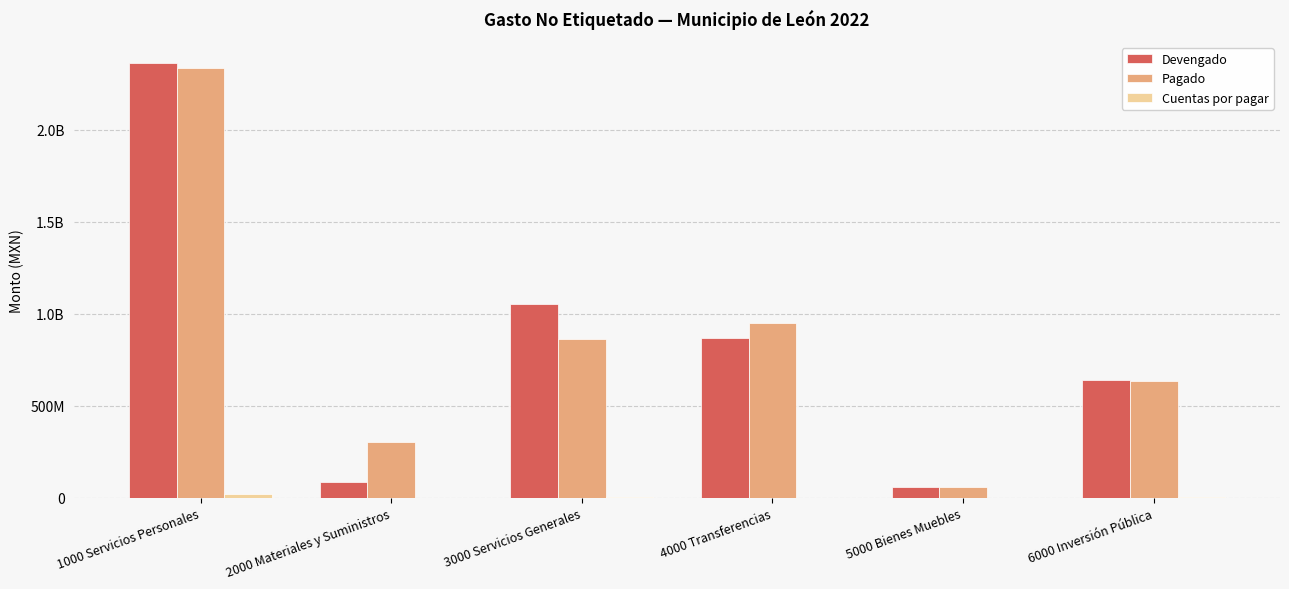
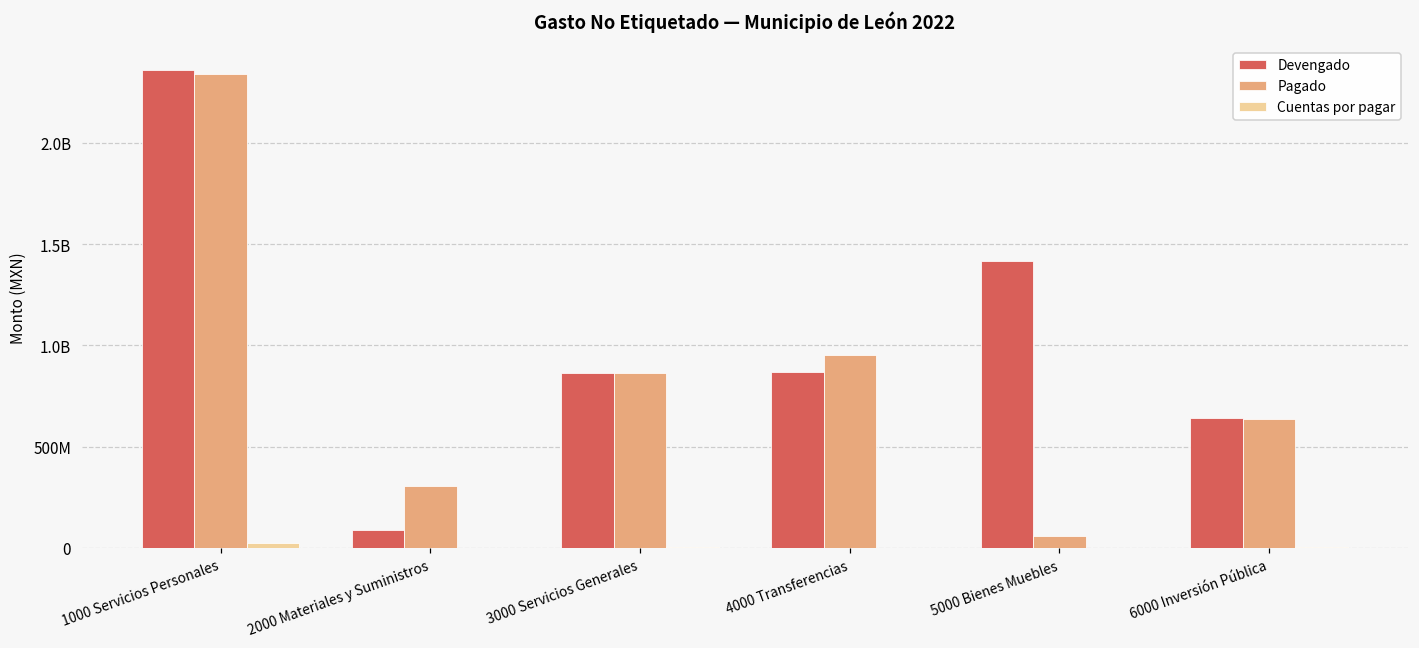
Devengado, 3000 Servicios Generales: 1050000000 -> 870000000
Devengado, 5000 Bienes Muebles: 60000000 -> 1410000000
